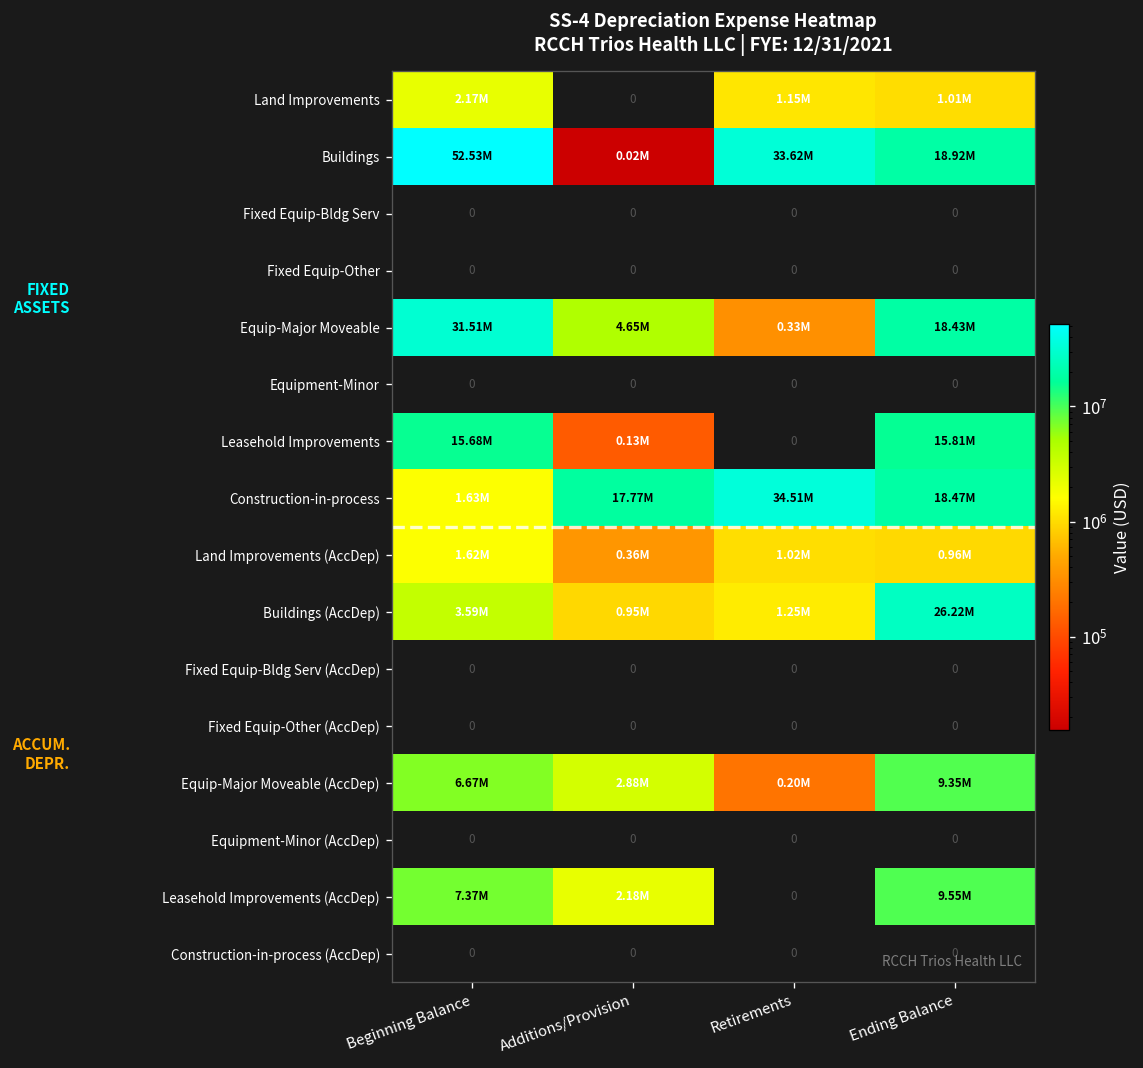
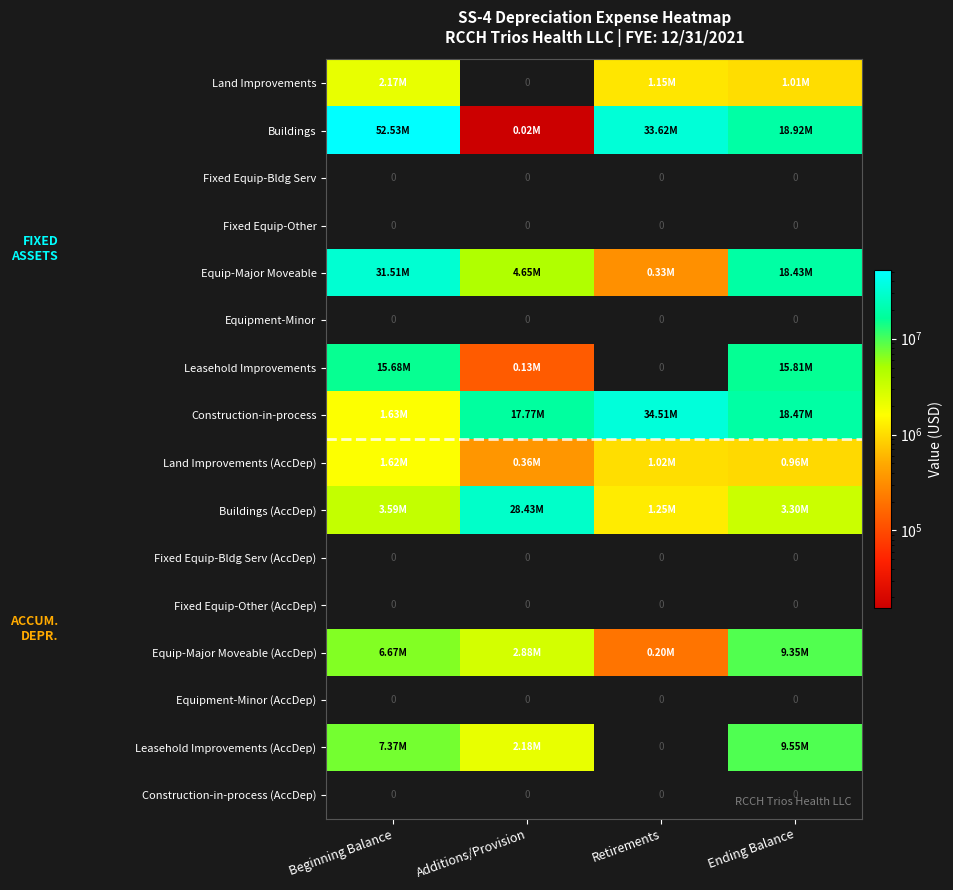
Buildings (AccDep), Additions/Provision: 0.95M -> 28.43M
Buildings (AccDep), Ending Balance: 26.22M -> 3.30M
